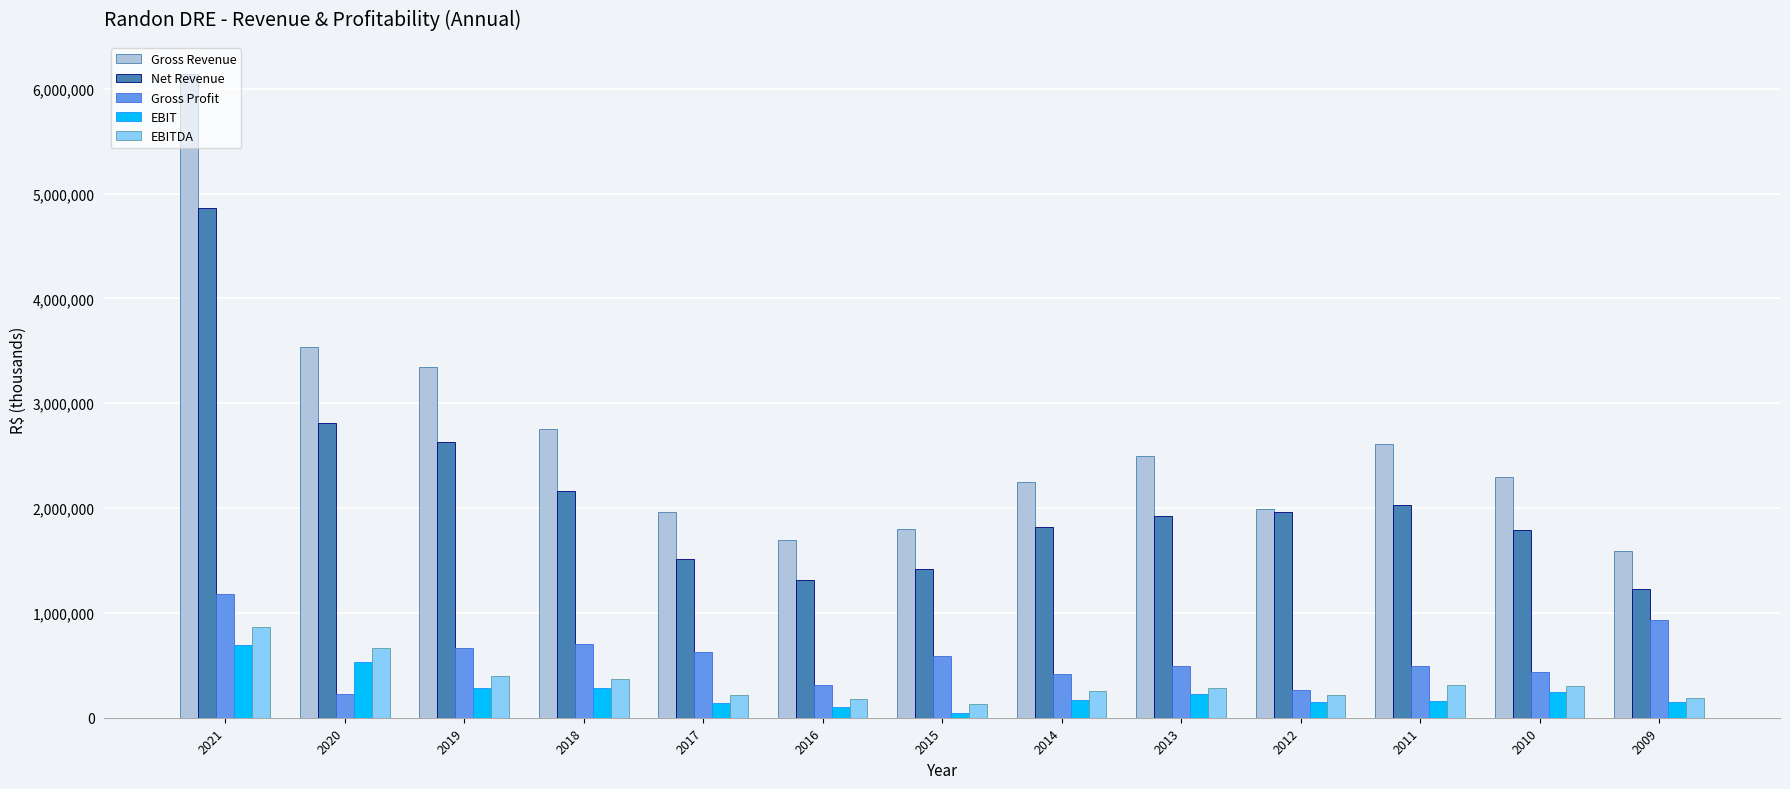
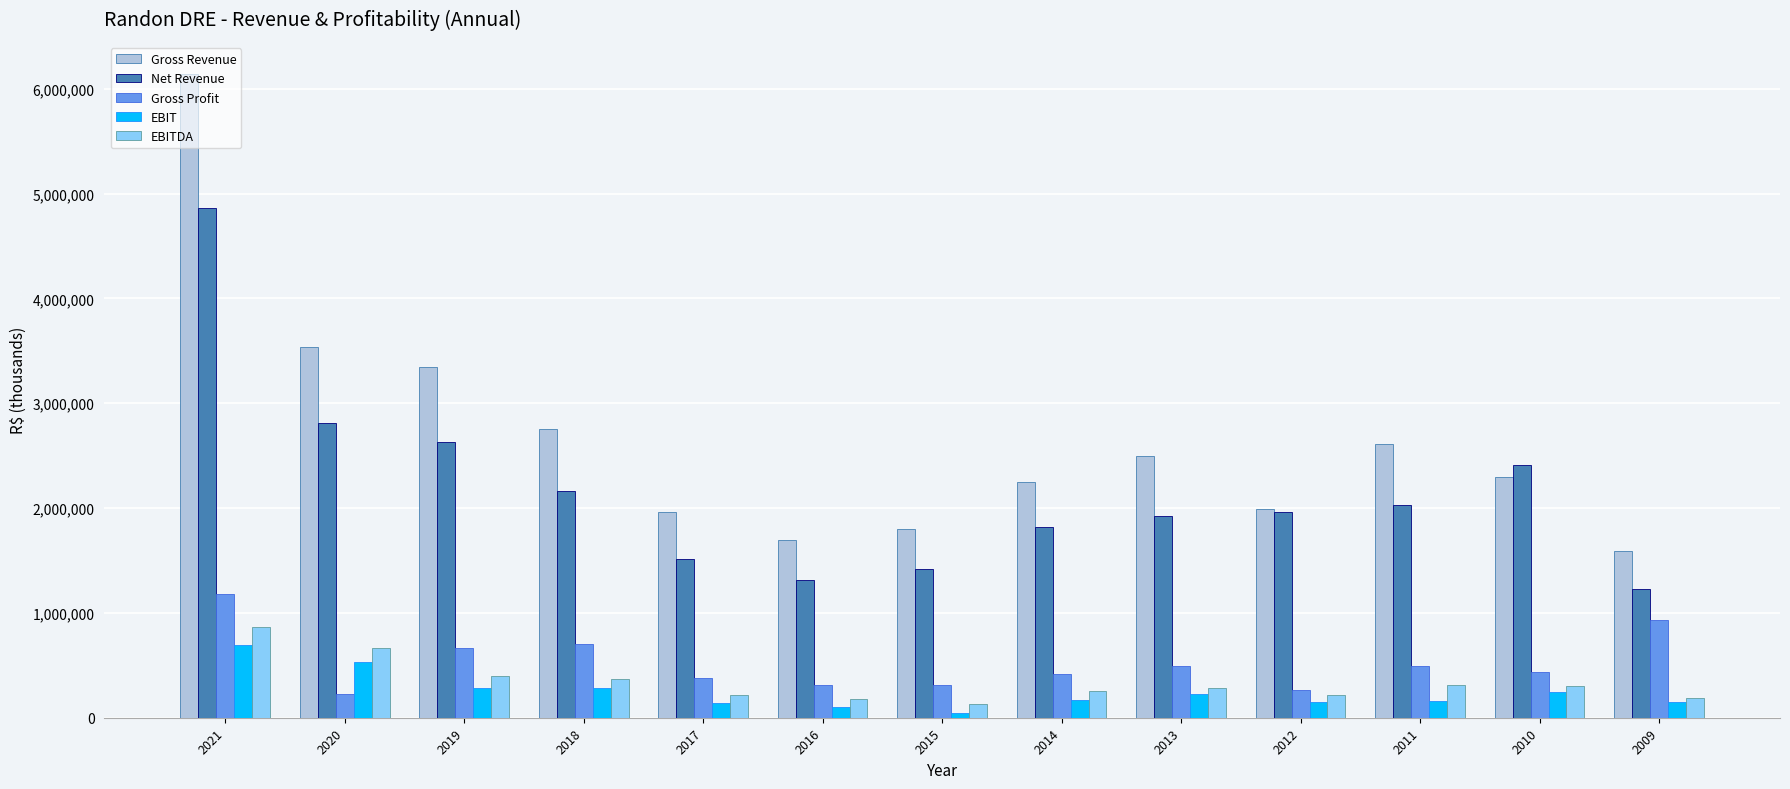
Gross Profit, 2017: 630,000 -> 380,000
Gross Profit, 2015: 590,000 -> 310,000
Net Revenue, 2010: 1,790,000 -> 2,420,000
